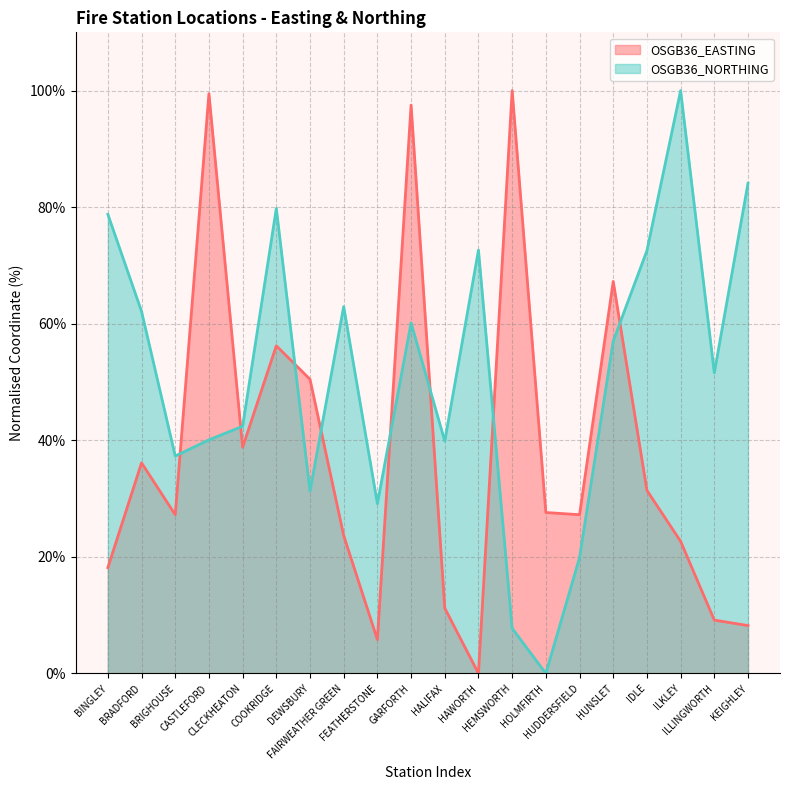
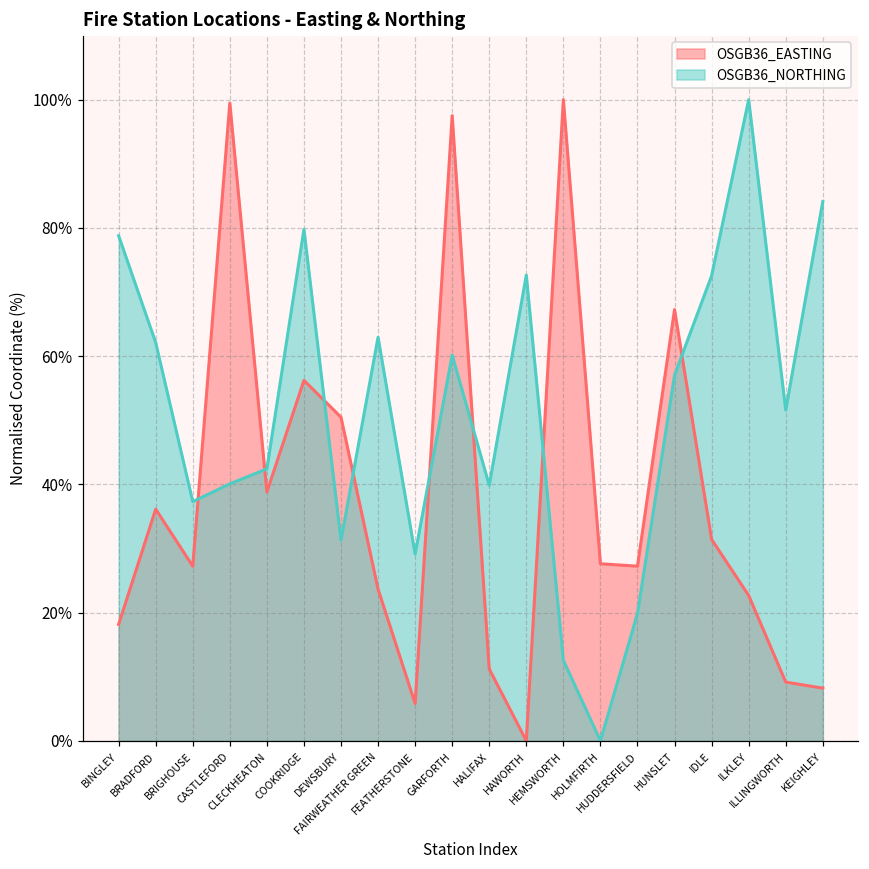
OSGB36_NORTHING, HEMSWORTH: 8% -> 13%
